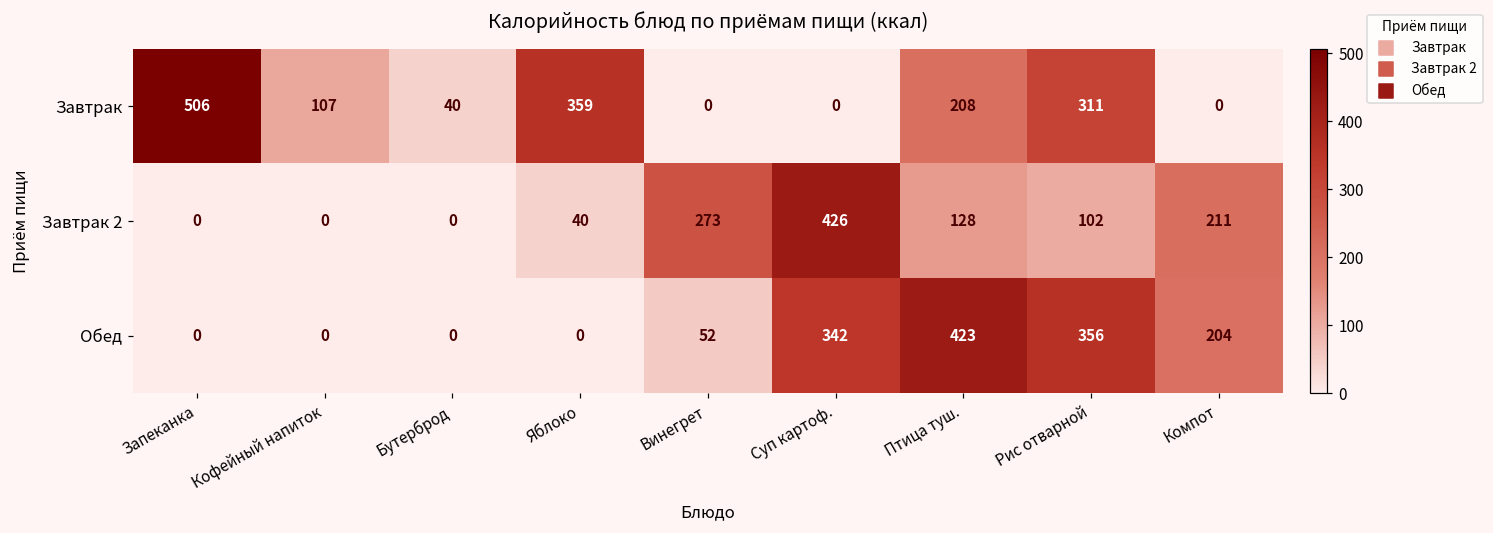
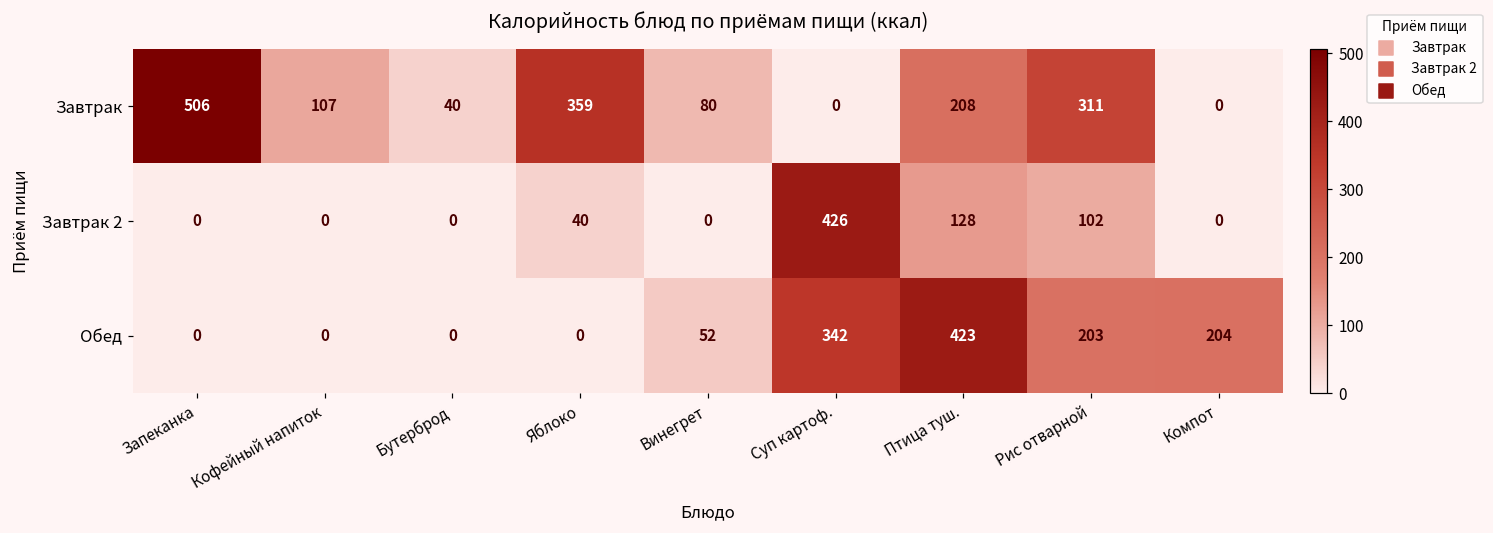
Завтрак, Винегрет: 0 -> 80
Завтрак 2, Винегрет: 273 -> 0
Завтрак 2, Компот: 211 -> 0
Обед, Рис отварной: 356 -> 203
